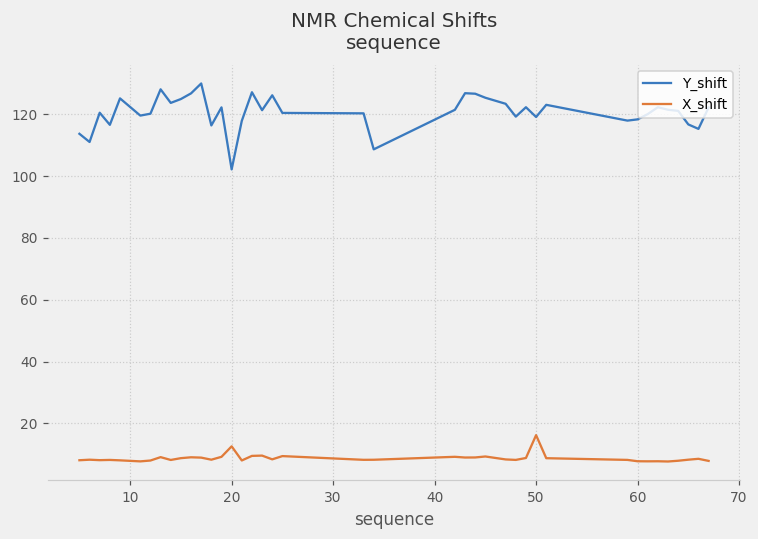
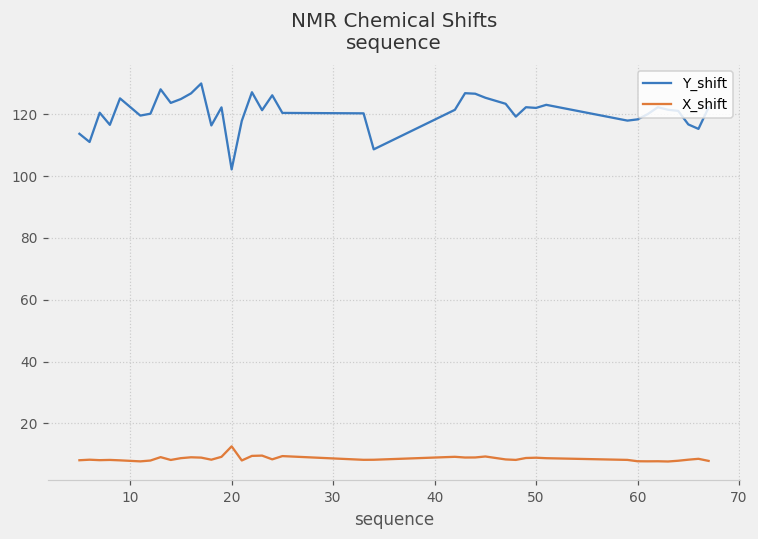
Y_shift, 50: 119 -> 122
X_shift, 50: 16 -> 9
